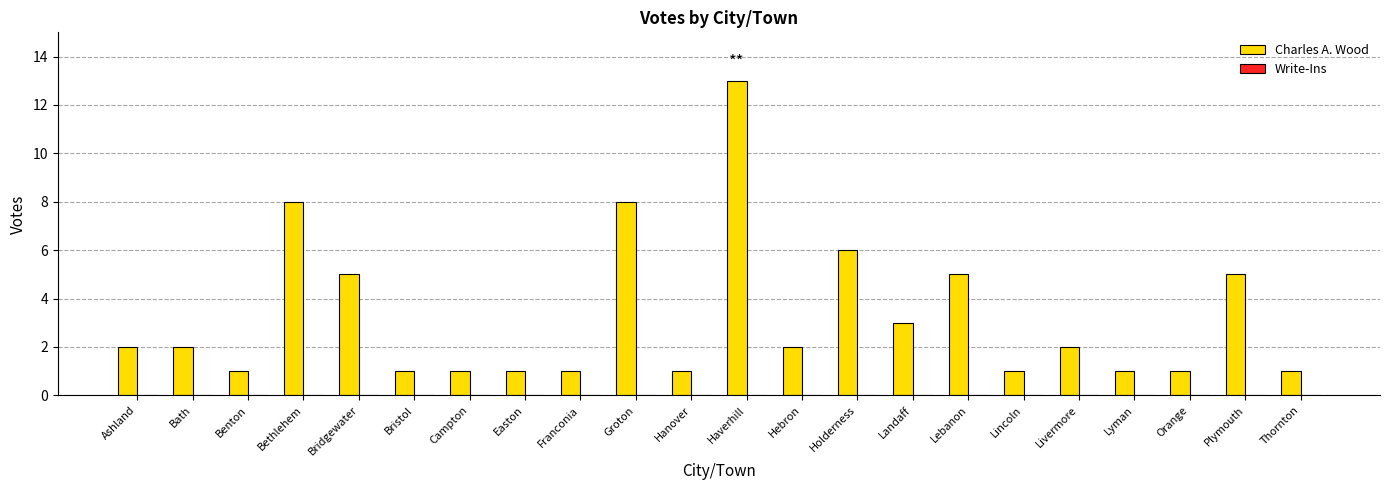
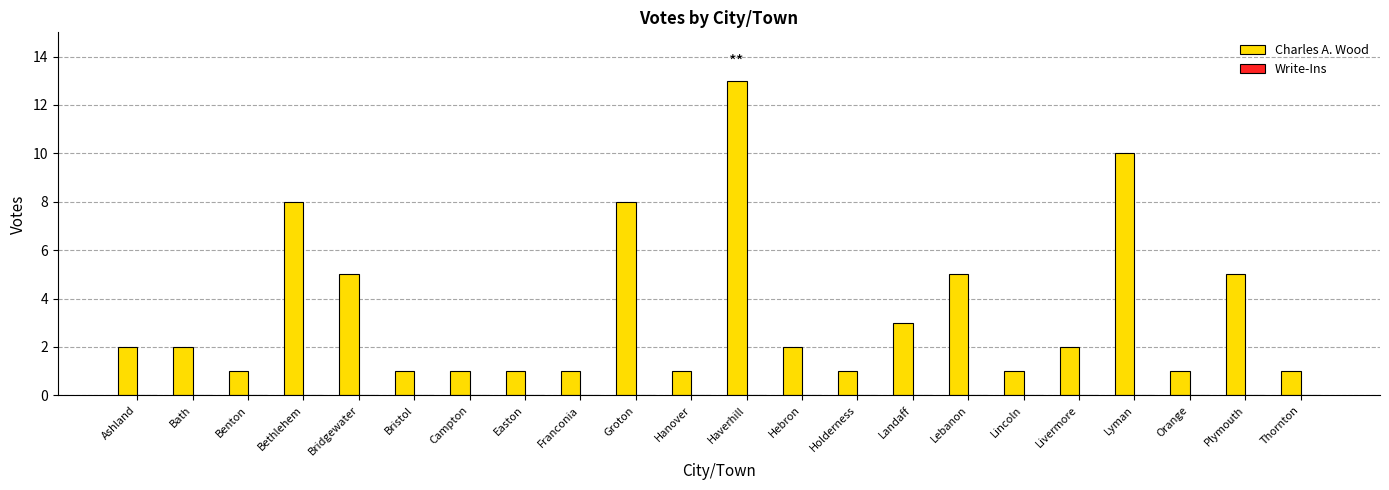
Charles A. Wood, Holderness: 6 -> 1
Charles A. Wood, Lyman: 1 -> 10
